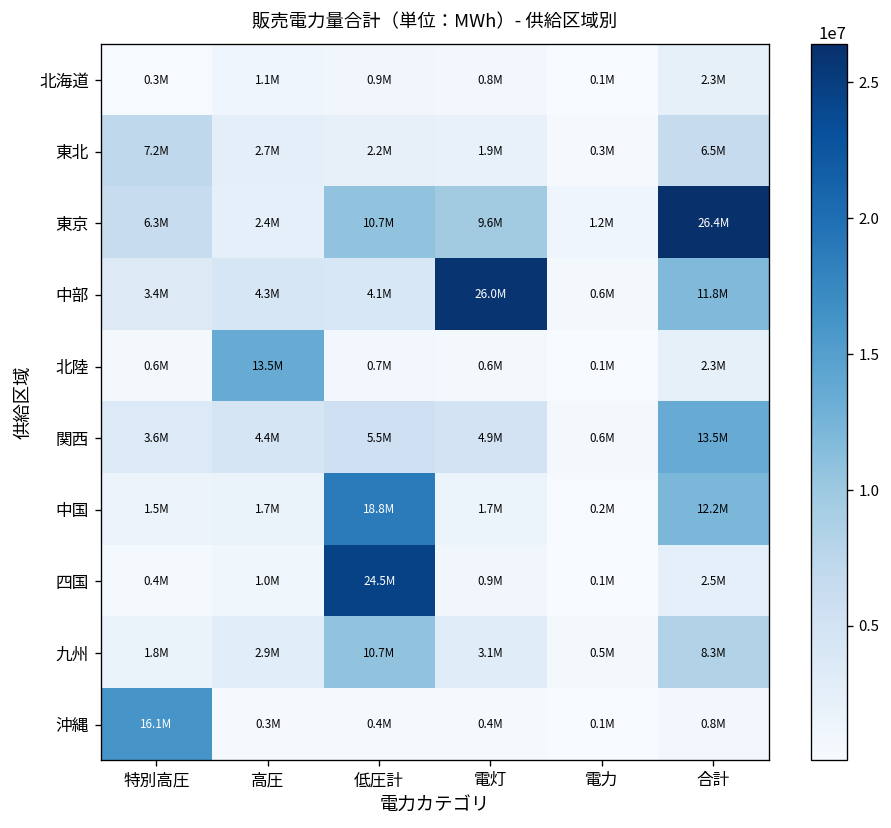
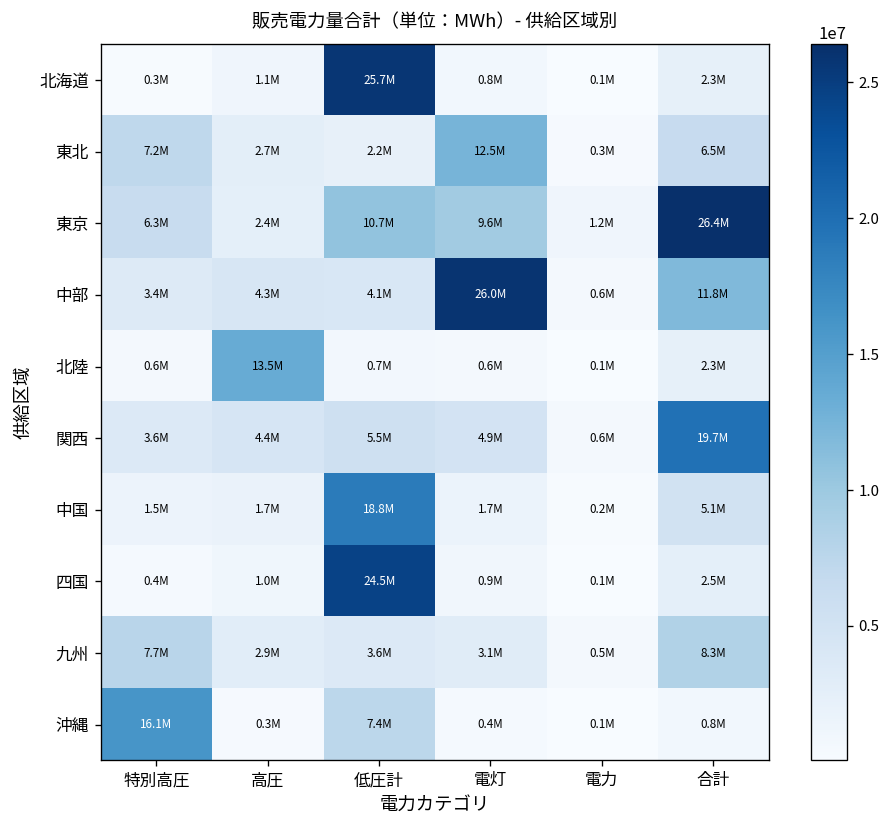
北海道, 低圧計: 0.9M -> 25.7M
東北, 電灯: 1.9M -> 12.5M
関西, 合計: 13.5M -> 19.7M
中国, 合計: 12.2M -> 5.1M
九州, 特別高圧: 1.8M -> 7.7M
九州, 低圧計: 10.7M -> 3.6M
沖縄, 低圧計: 0.4M -> 7.4M
